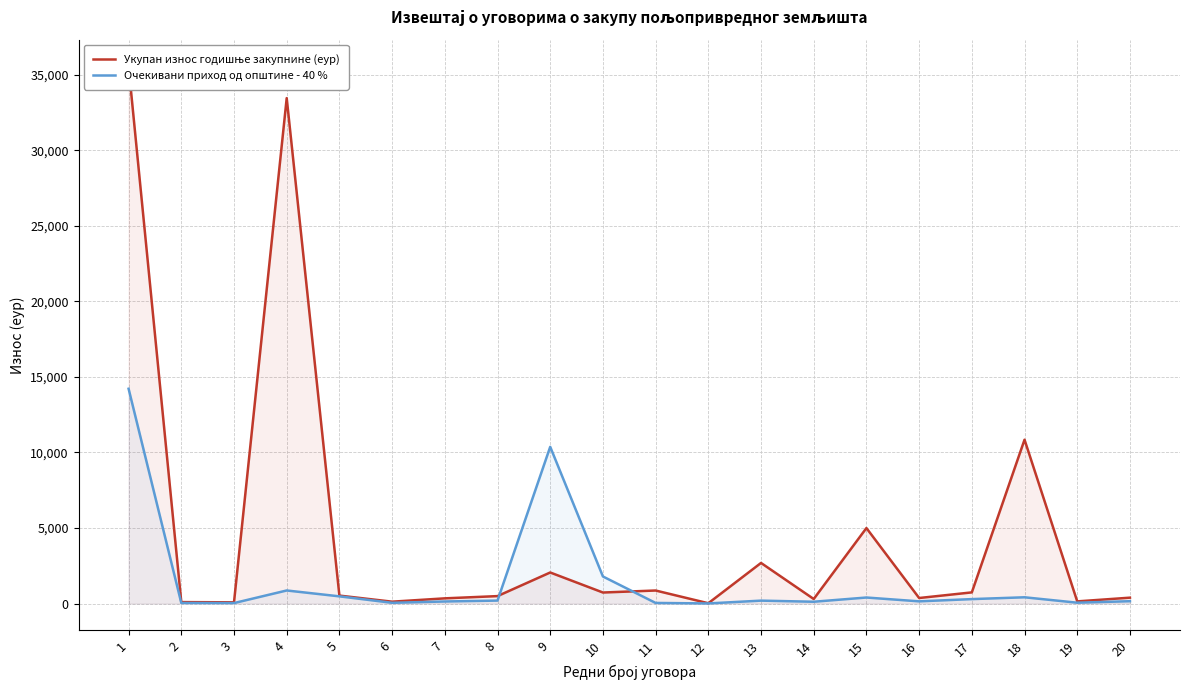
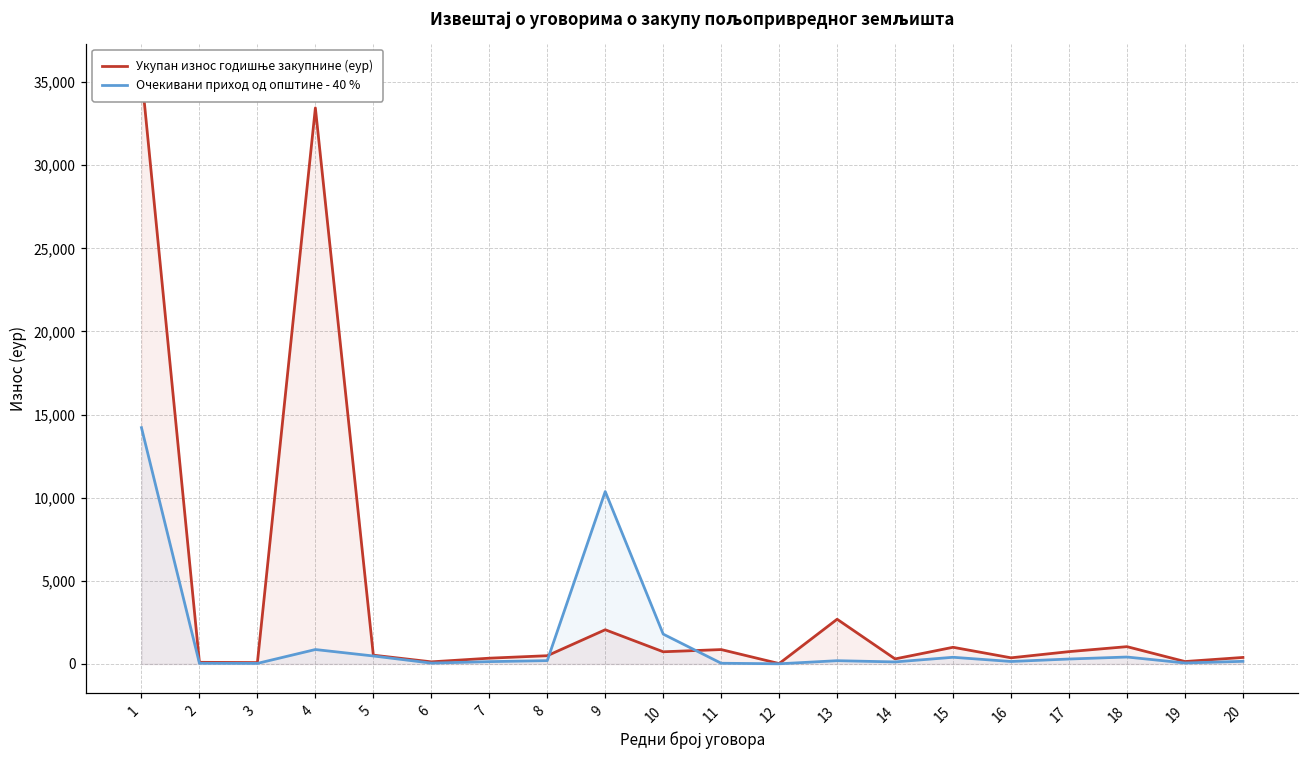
Укупан износ годишње закупнине (еур), 15: 5,000 -> 1,000
Укупан износ годишње закупнине (еур), 18: 10,800 -> 1,000
